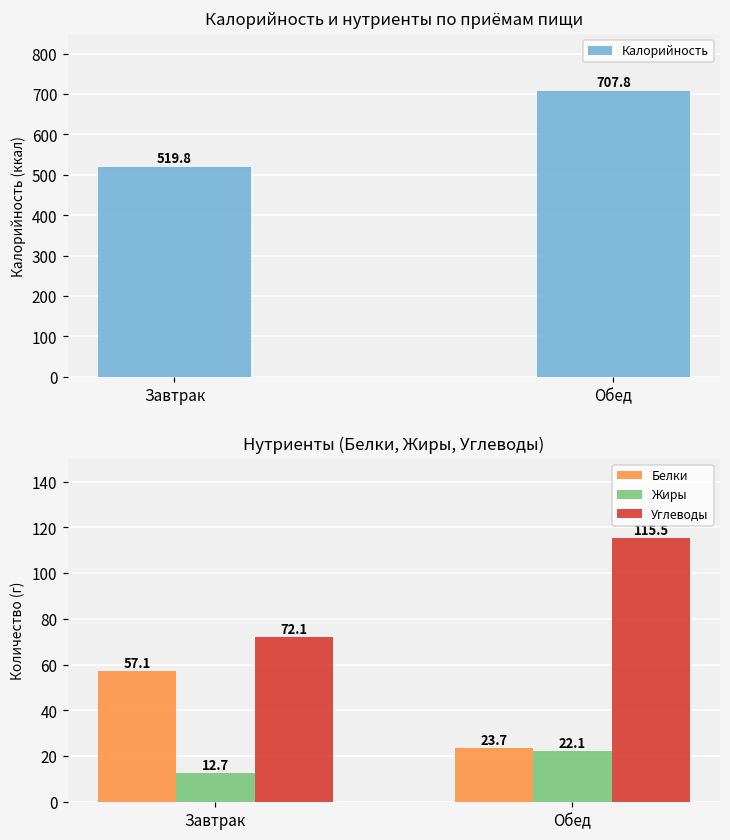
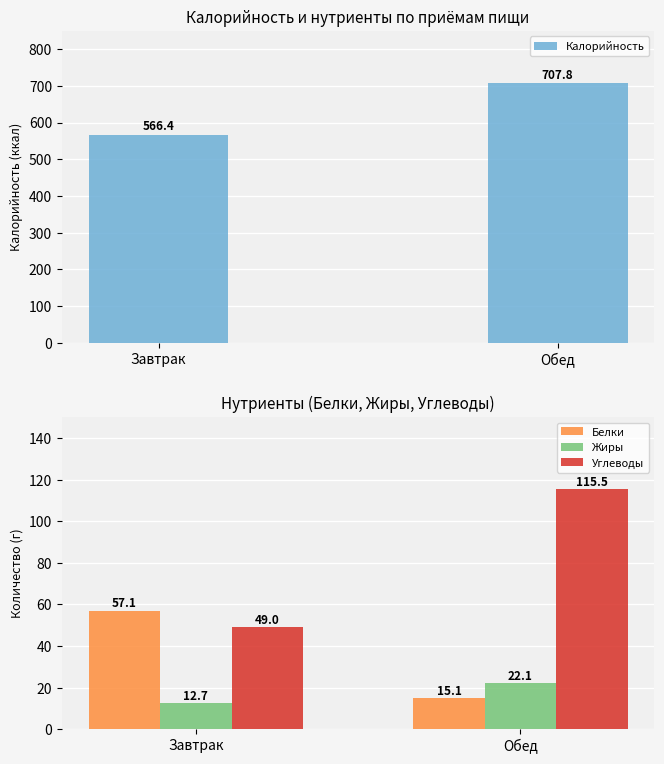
Калорийность и нутриенты по приёмам пищи, Завтрак: 519.8 -> 566.4
Нутриенты (Белки, Жиры, Углеводы), Углеводы, Завтрак: 72.1 -> 49.0
Нутриенты (Белки, Жиры, Углеводы), Белки, Обед: 23.7 -> 15.1
